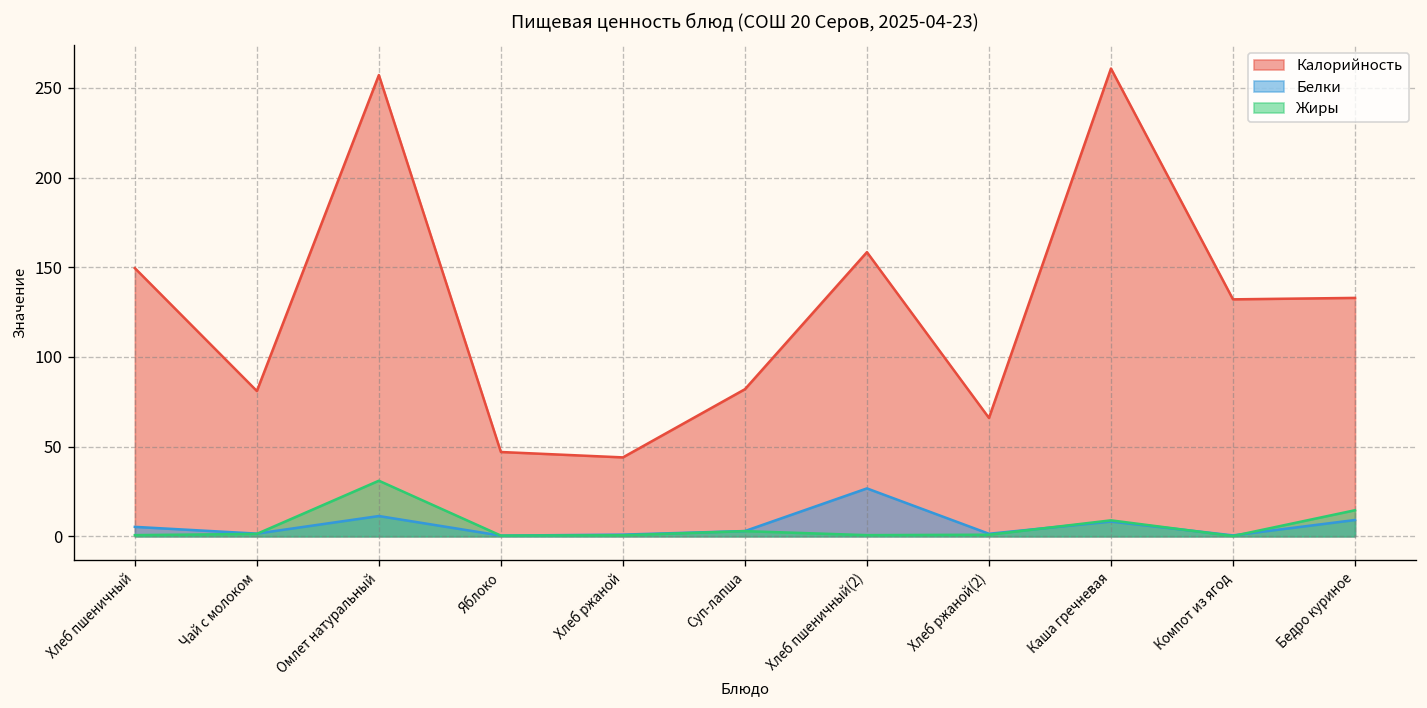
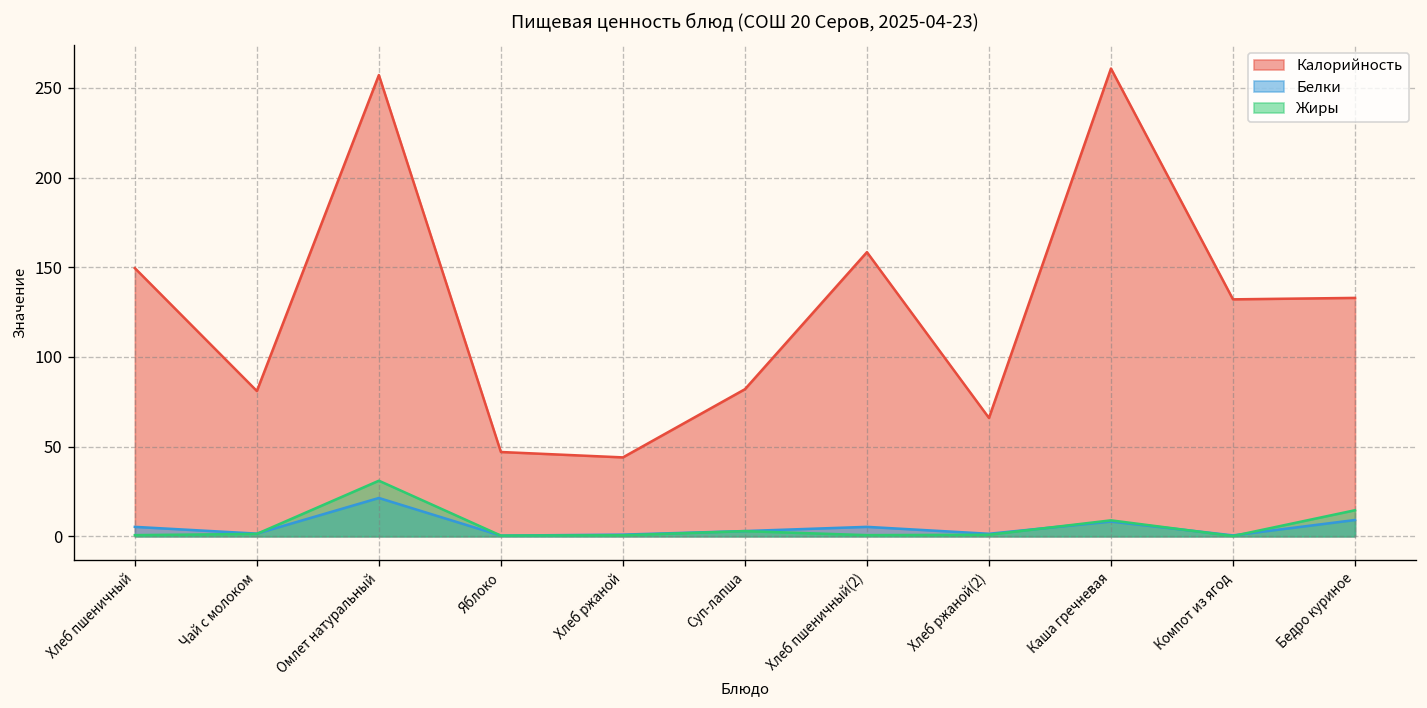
Белки, Омлет натуральный: 11 -> 21
Белки, Хлеб пшеничный(2): 27 -> 5
